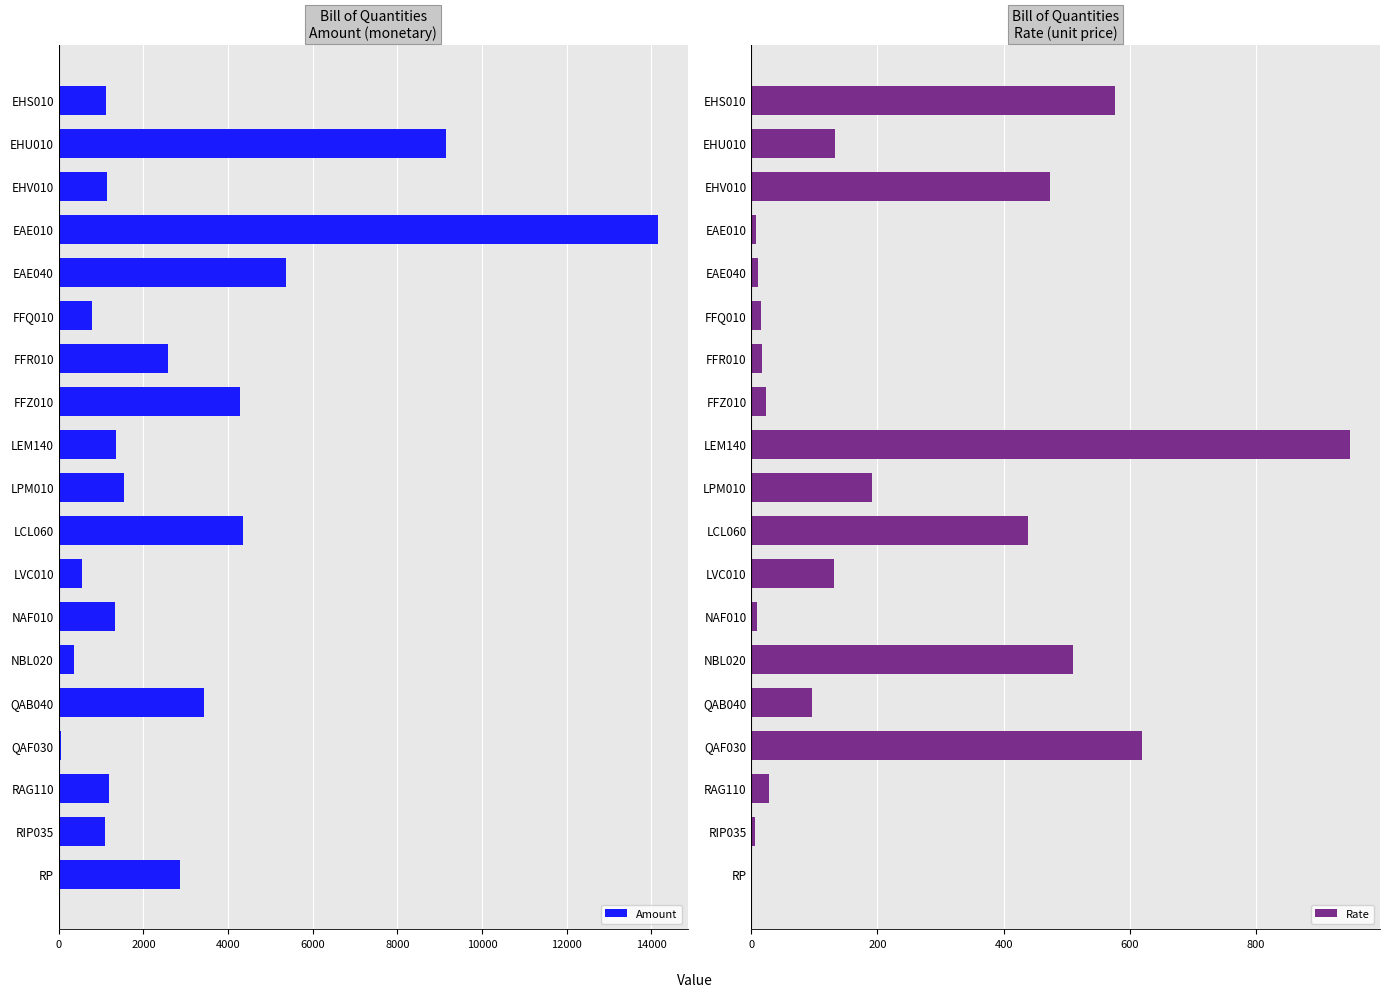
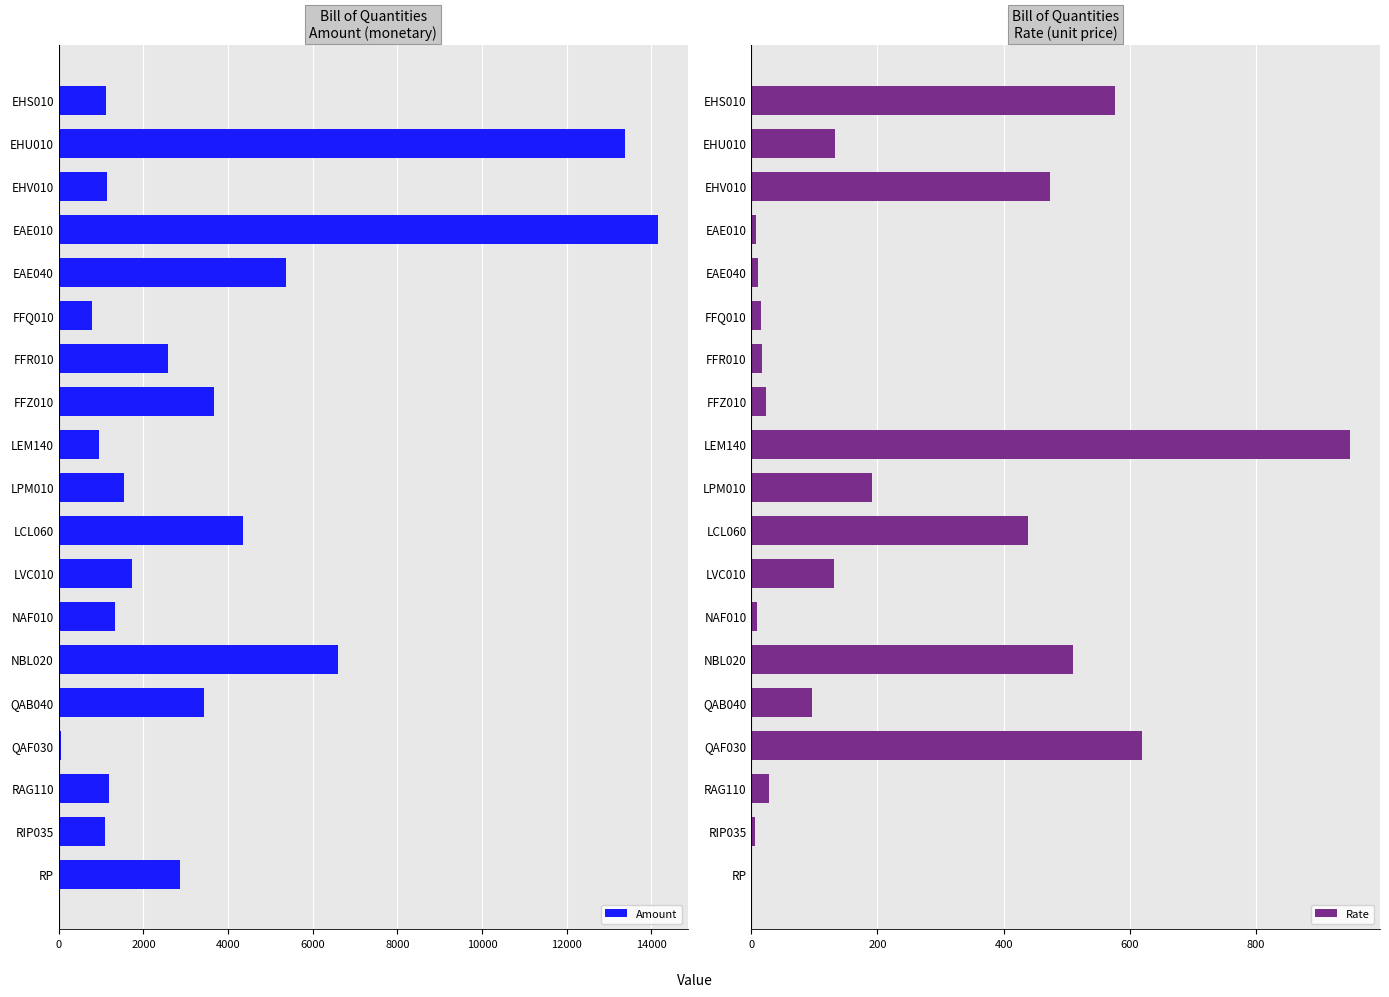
Bill of Quantities Amount (monetary), EHU010: 9200 -> 13400
Bill of Quantities Amount (monetary), FFZ010: 4300 -> 3700
Bill of Quantities Amount (monetary), LEM140: 1300 -> 900
Bill of Quantities Amount (monetary), LVC010: 600 -> 1700
Bill of Quantities Amount (monetary), NBL020: 400 -> 6600
